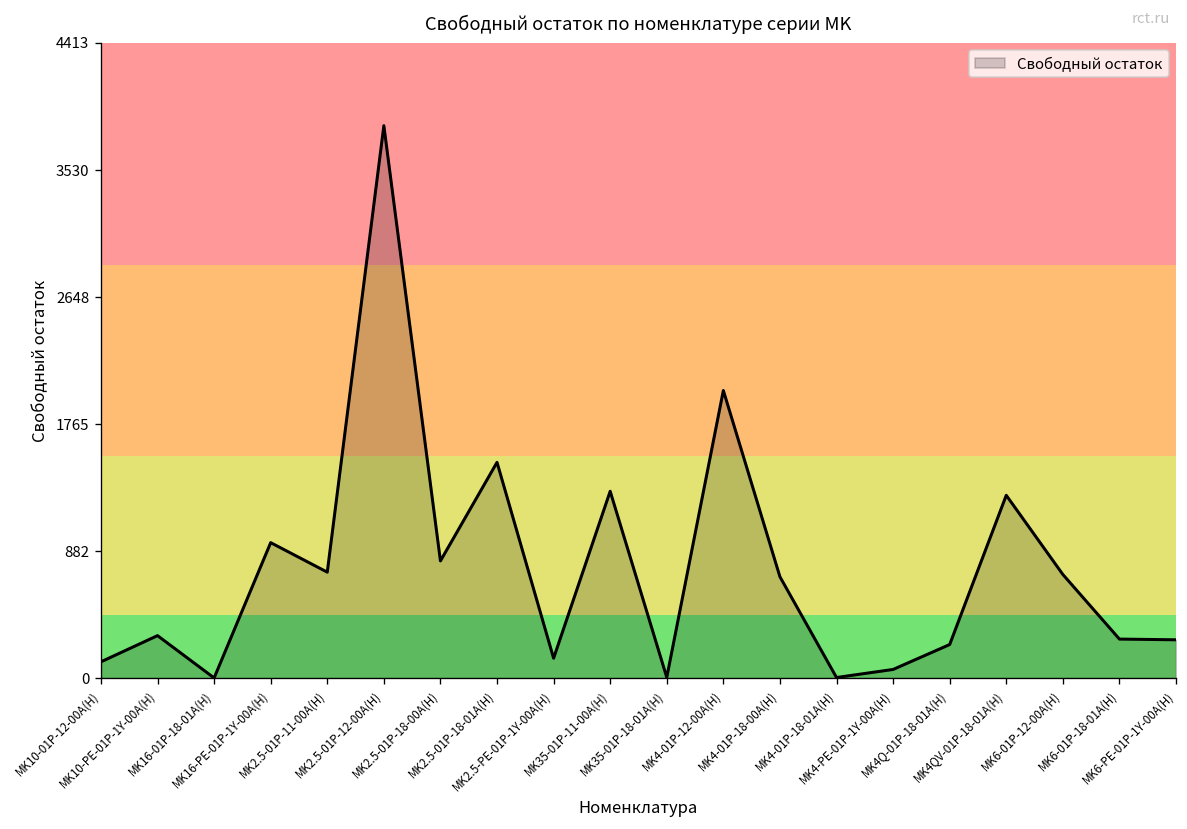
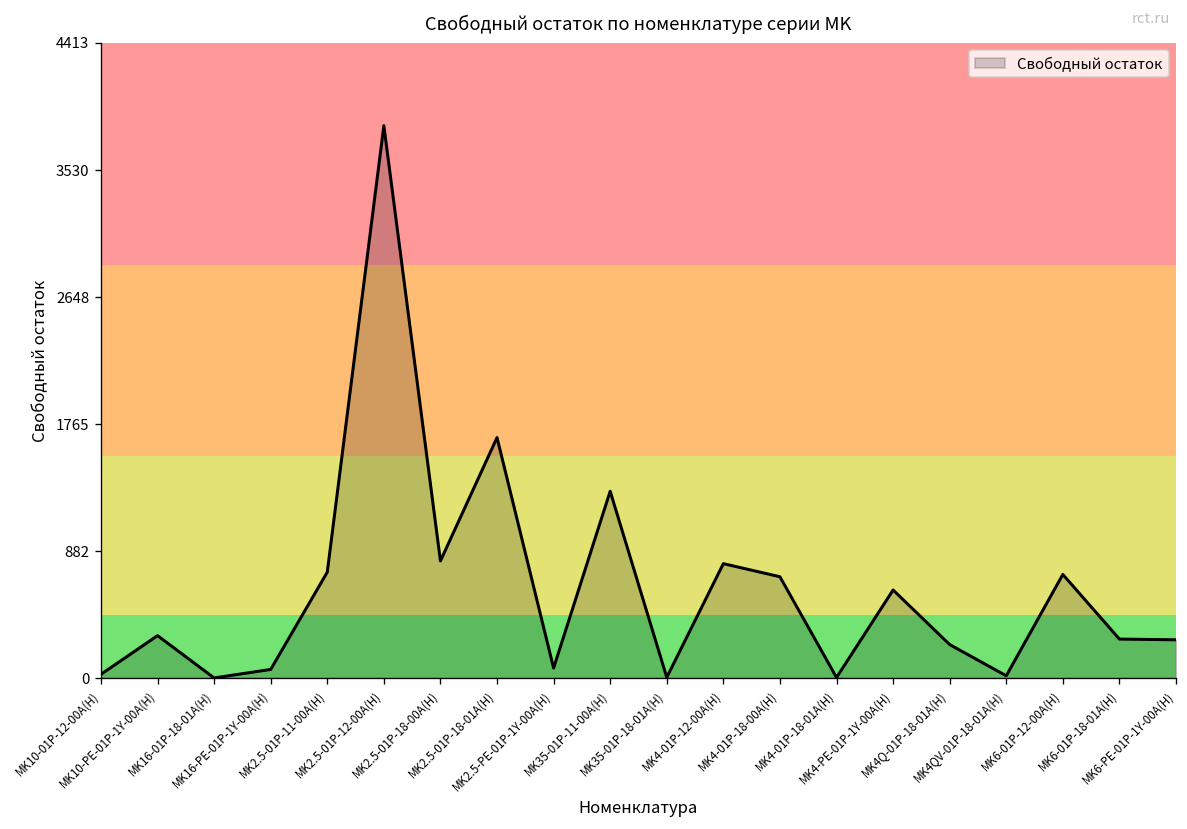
MK10-01P-12-00A(H): 110 -> 30
MK16-PE-01P-1Y-00A(H): 940 -> 60
MK2.5-01P-18-01A(H): 1500 -> 1670
MK2.5-PE-01P-1Y-00A(H): 140 -> 70
MK4-01P-12-00A(H): 2000 -> 800
MK4-PE-01P-1Y-00A(H): 60 -> 610
MK4QV-01P-18-01A(H): 1270 -> 20
